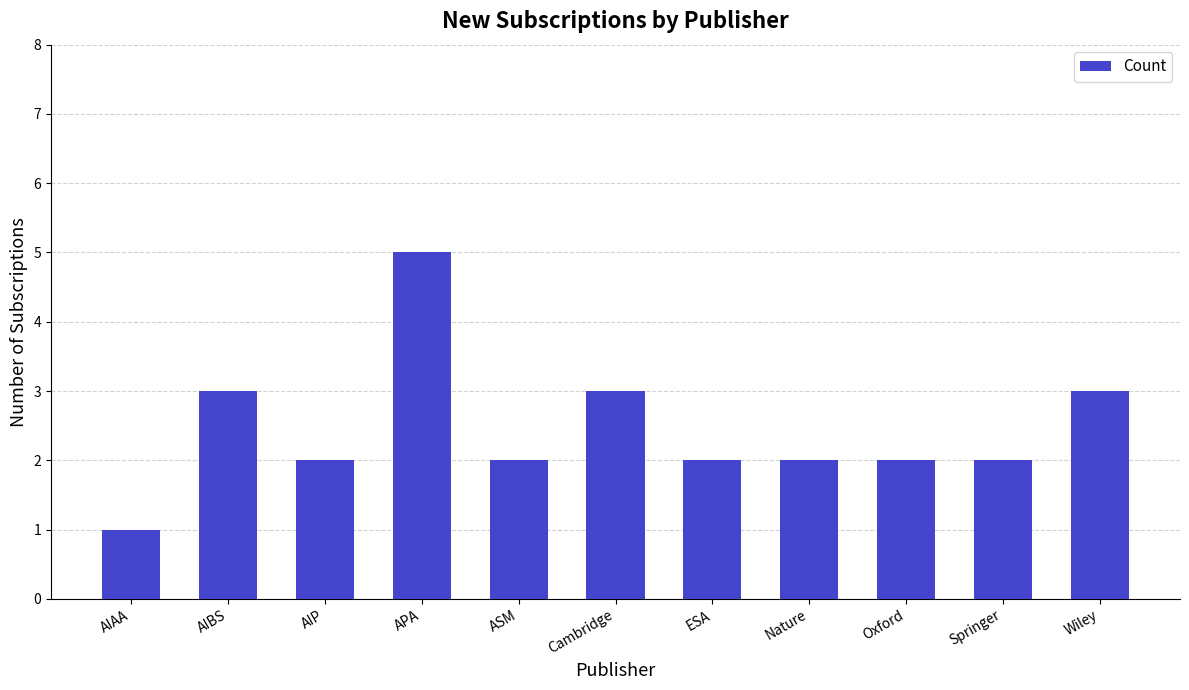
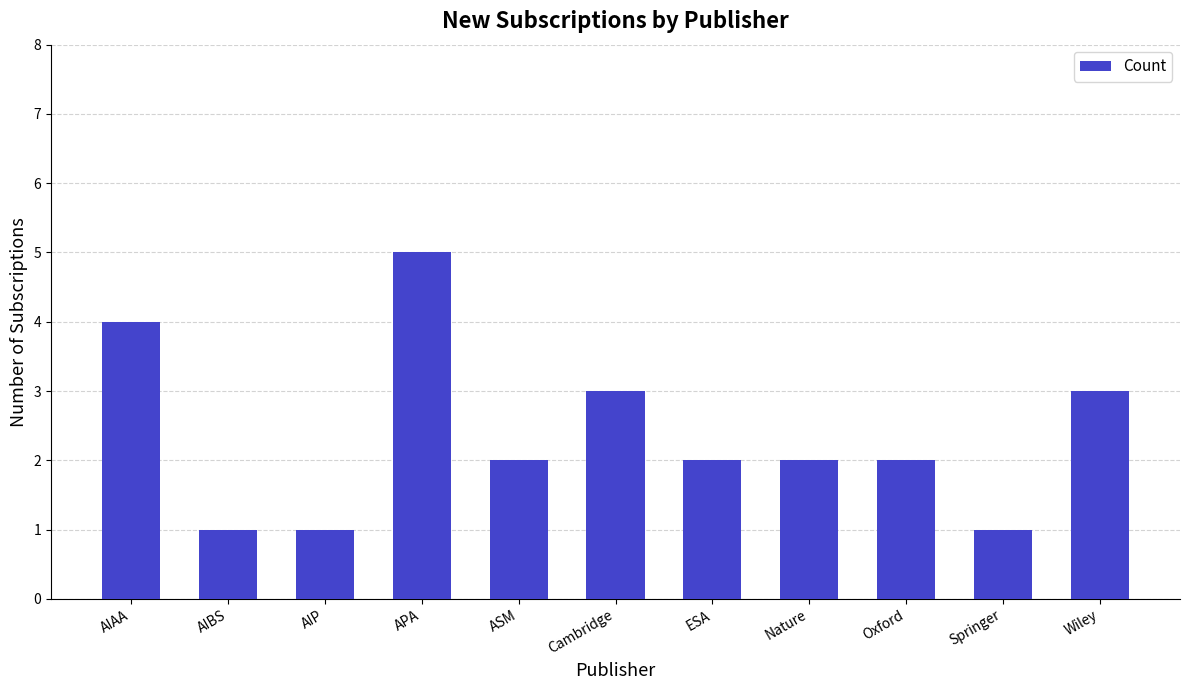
AIAA: 1 -> 4
AIBS: 3 -> 1
AIP: 2 -> 1
Springer: 2 -> 1
